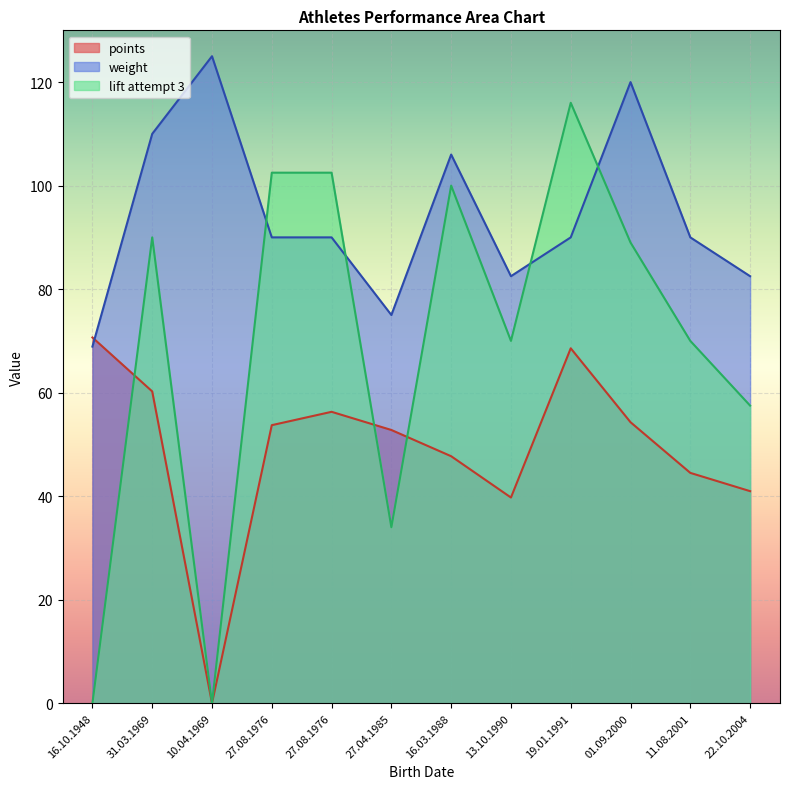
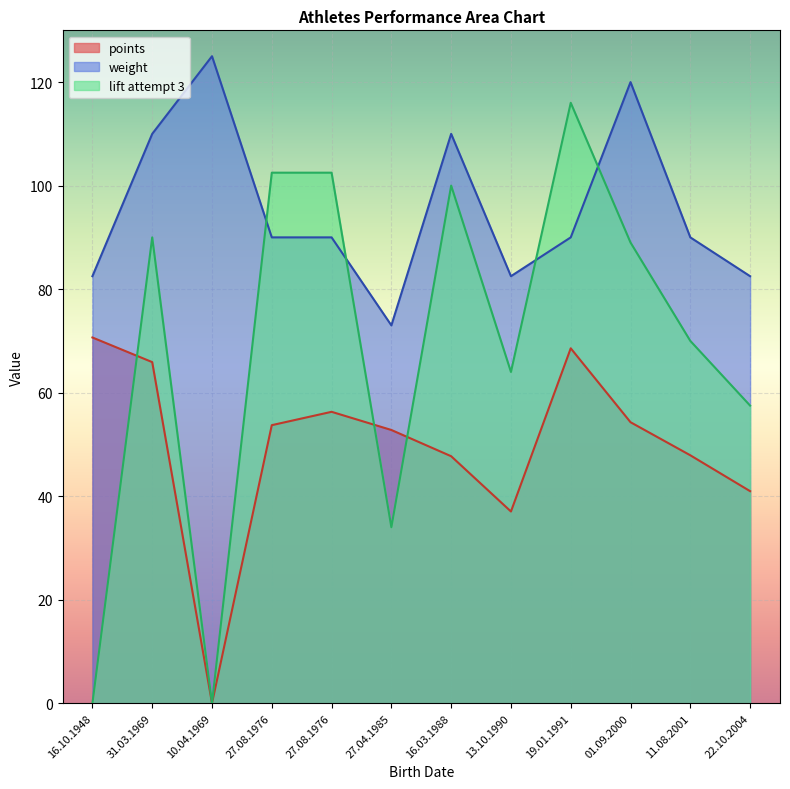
weight, 16.10.1948: 69 -> 83
points, 31.03.1969: 60 -> 66
weight, 27.04.1985: 75 -> 73
weight, 16.03.1988: 106 -> 110
points, 13.10.1990: 40 -> 37
lift attempt 3, 13.10.1990: 70 -> 64
points, 11.08.2001: 45 -> 48
